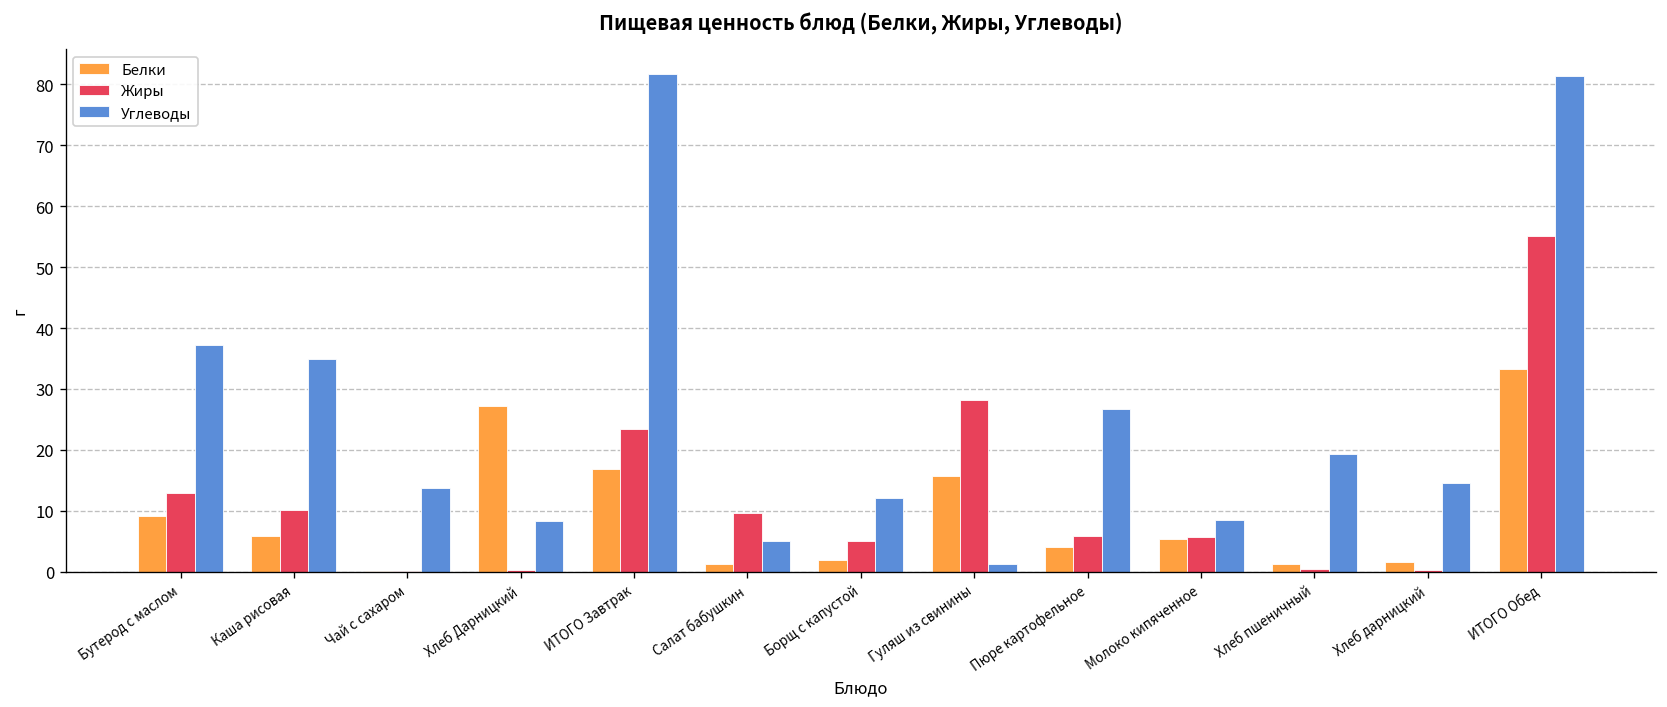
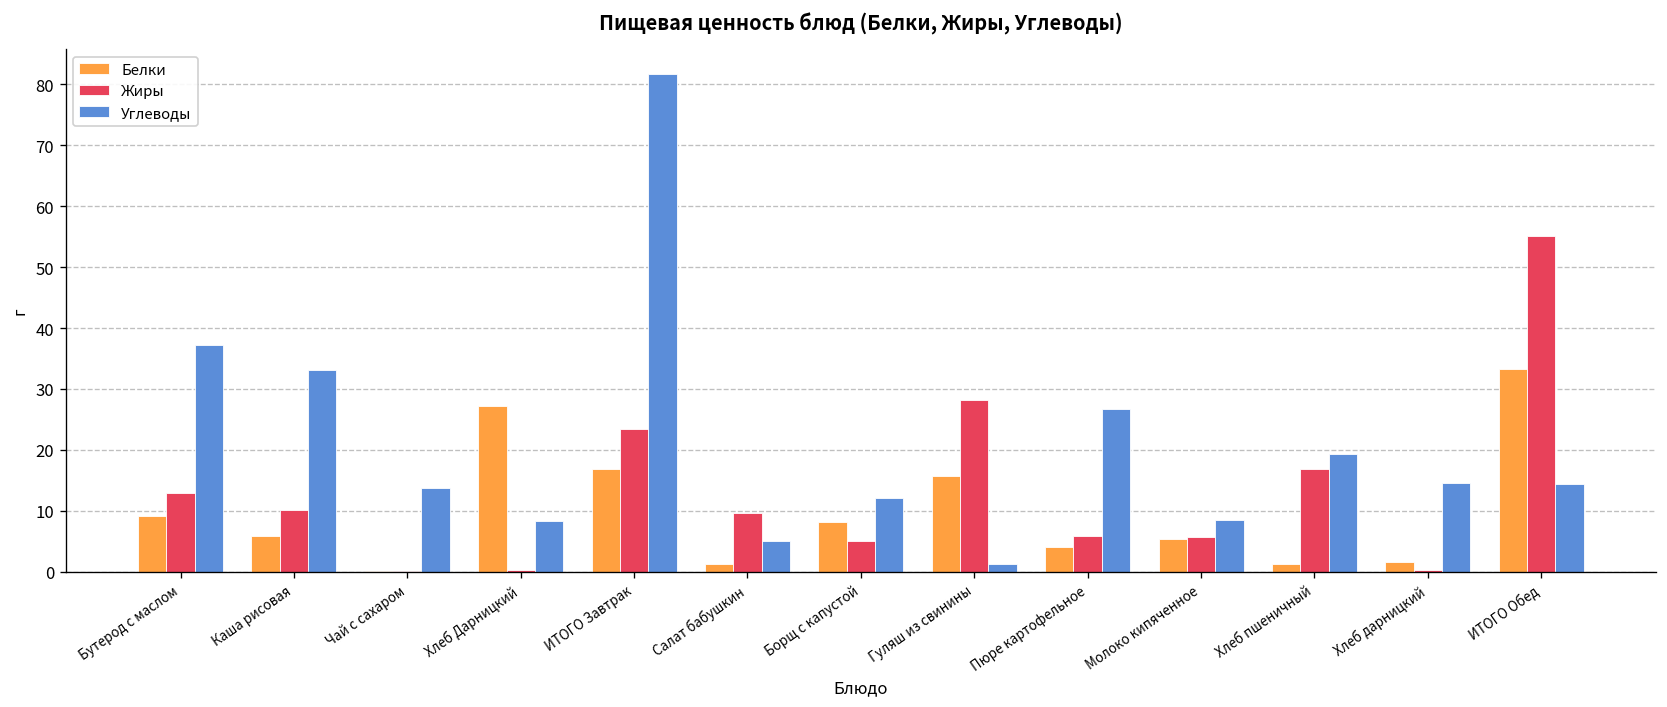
Углеводы, Каша рисовая: 35 -> 33
Белки, Борщ с капустой: 2 -> 8
Жиры, Хлеб пшеничный: 0 -> 17
Углеводы, ИТОГО Обед: 81 -> 14
